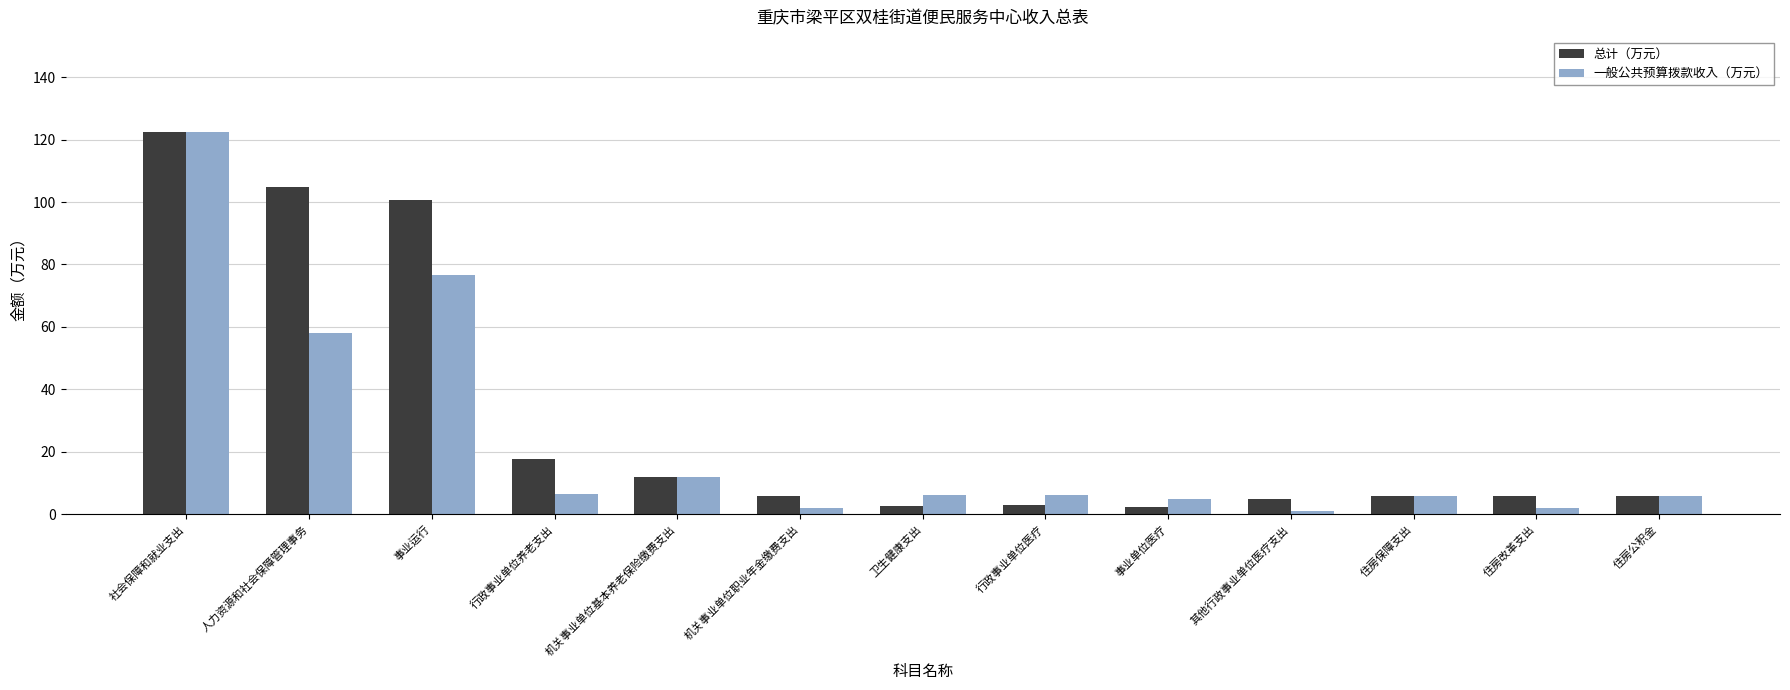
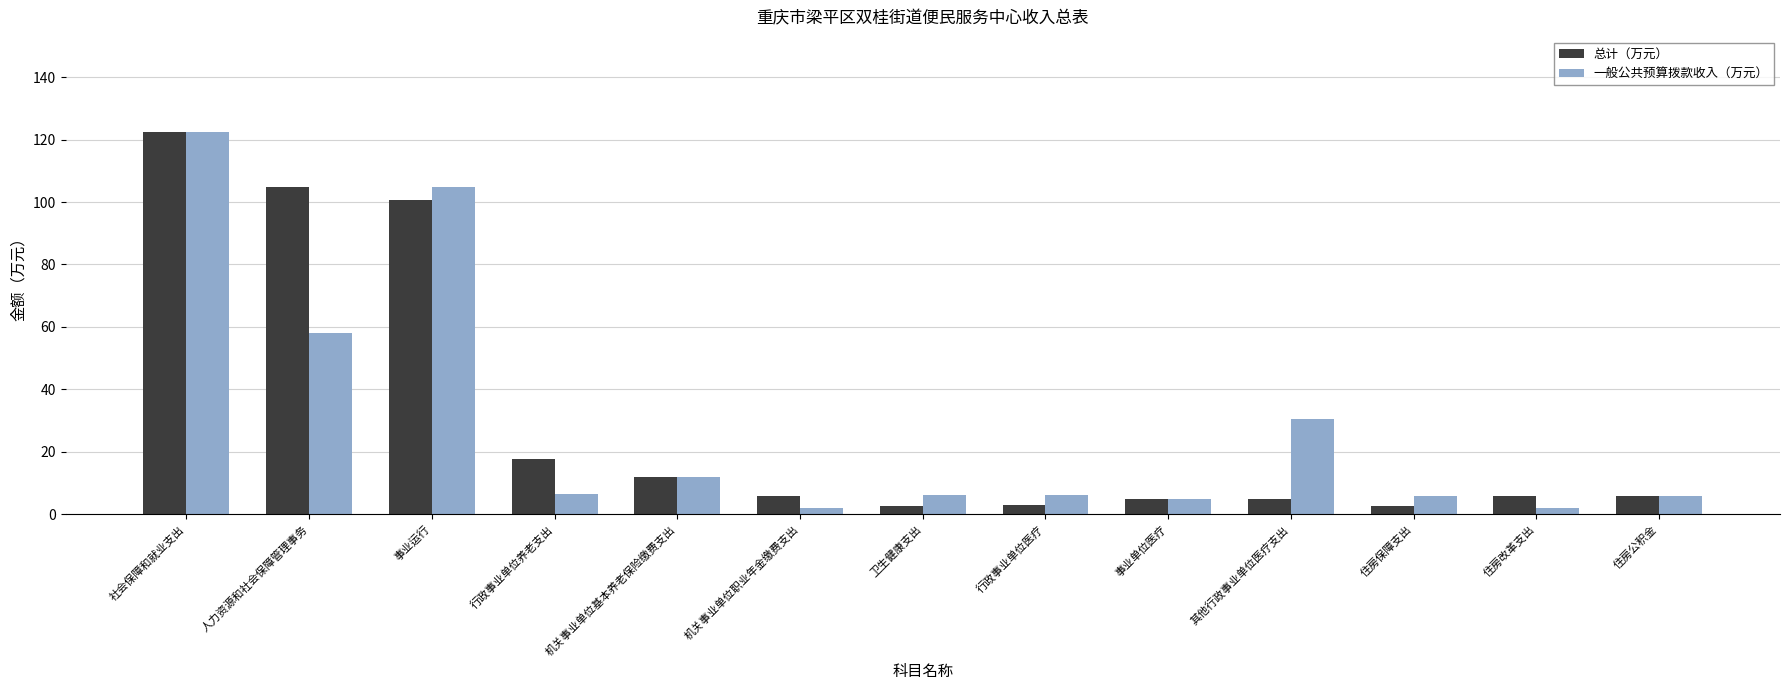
一般公共预算拨款收入（万元）, 事业运行: 77 -> 105
总计（万元）, 事业单位医疗: 2 -> 5
一般公共预算拨款收入（万元）, 其他行政事业单位医疗支出: 1 -> 31
总计（万元）, 住房保障支出: 6 -> 3
